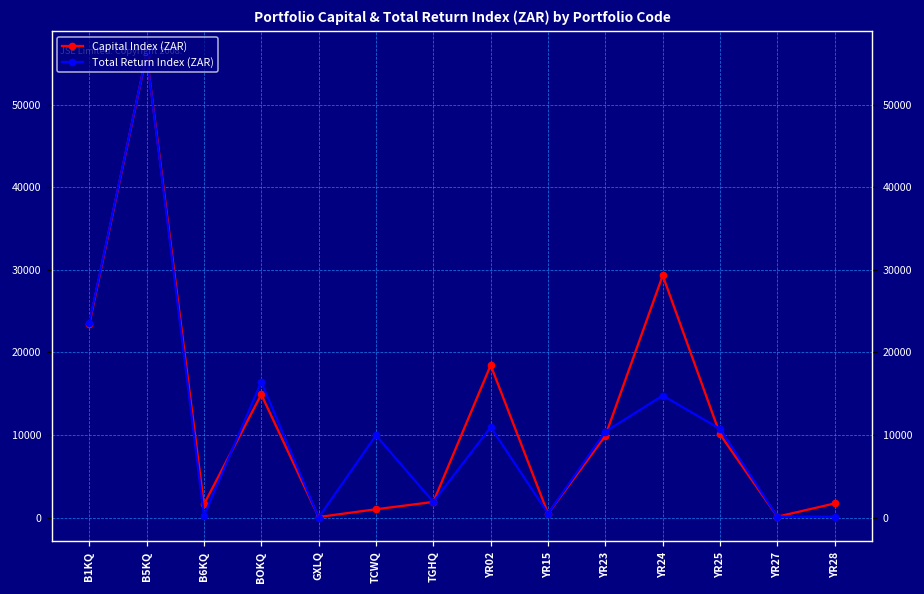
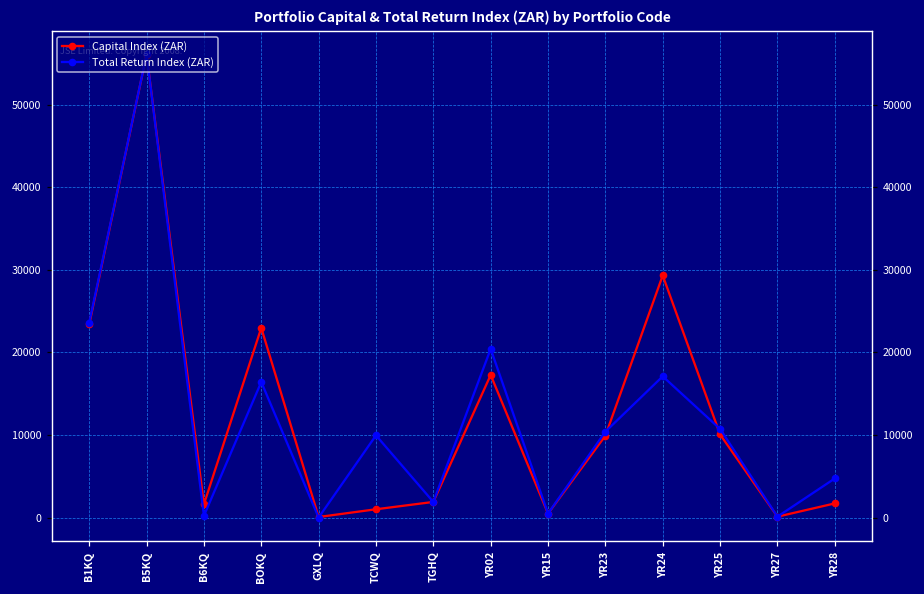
Capital Index (ZAR), BOKQ: 15000 -> 23000
Capital Index (ZAR), YR02: 18000 -> 17000
Total Return Index (ZAR), YR02: 11000 -> 20000
Total Return Index (ZAR), YR24: 15000 -> 17000
Total Return Index (ZAR), YR28: 0 -> 5000
